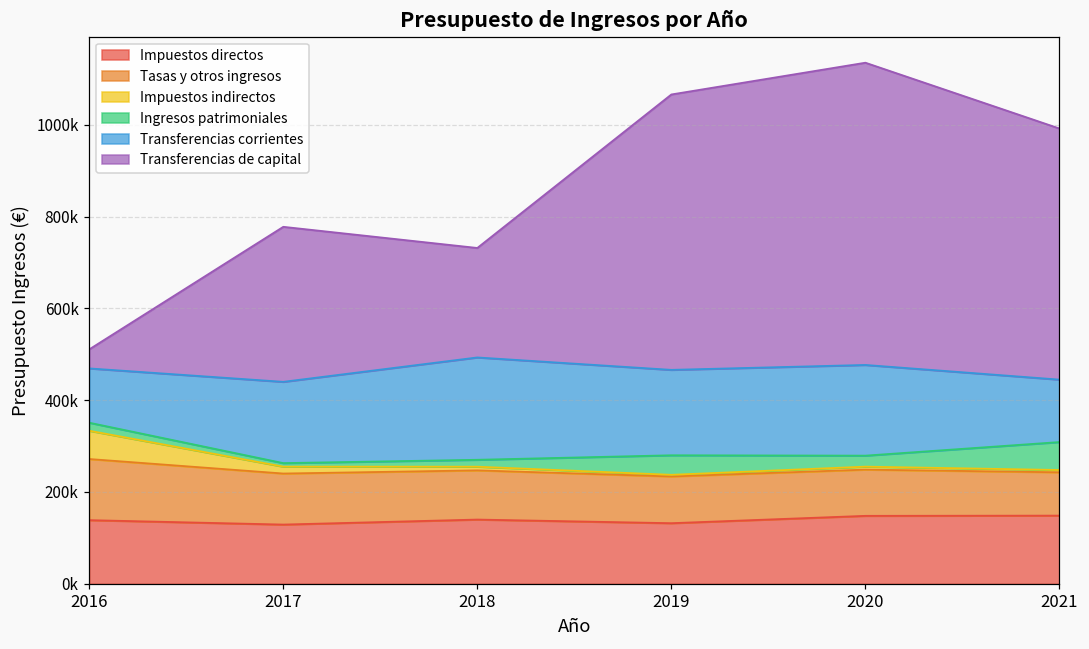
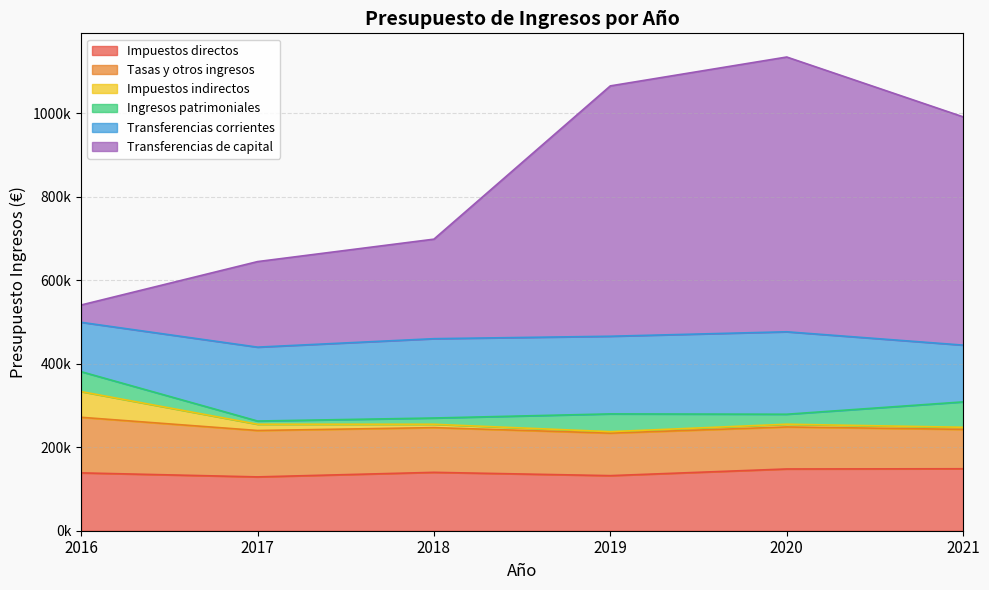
Ingresos patrimoniales, 2016: 20000 -> 50000
Transferencias de capital, 2017: 340000 -> 210000
Transferencias corrientes, 2018: 220000 -> 190000
